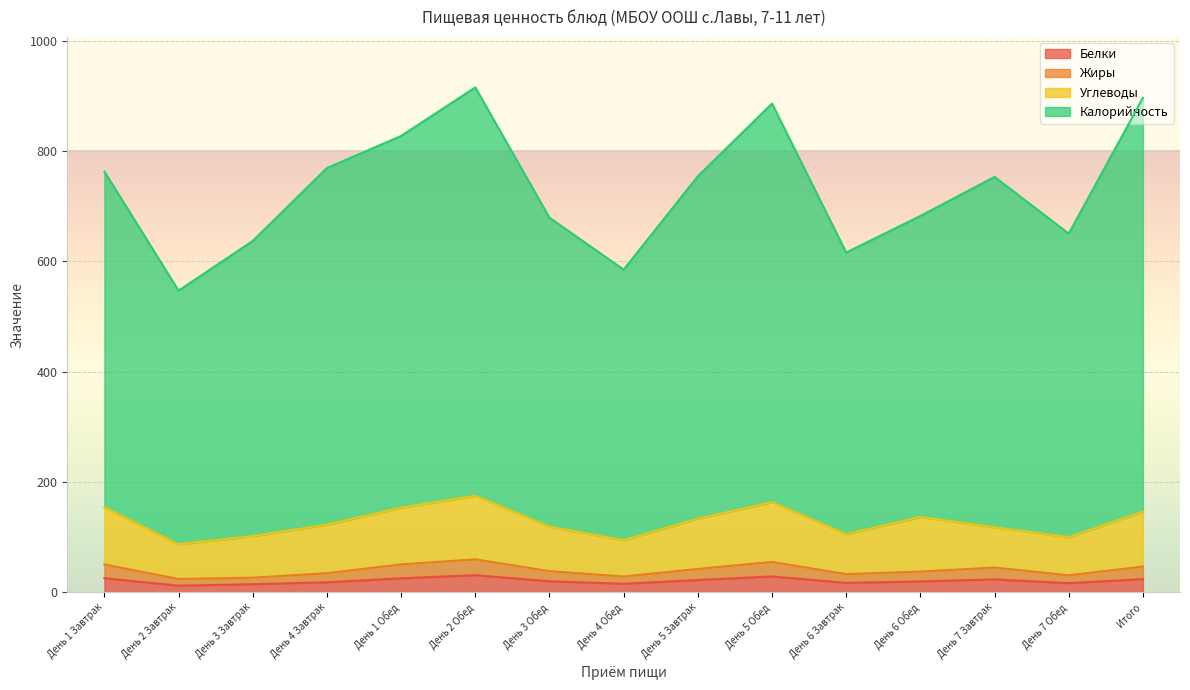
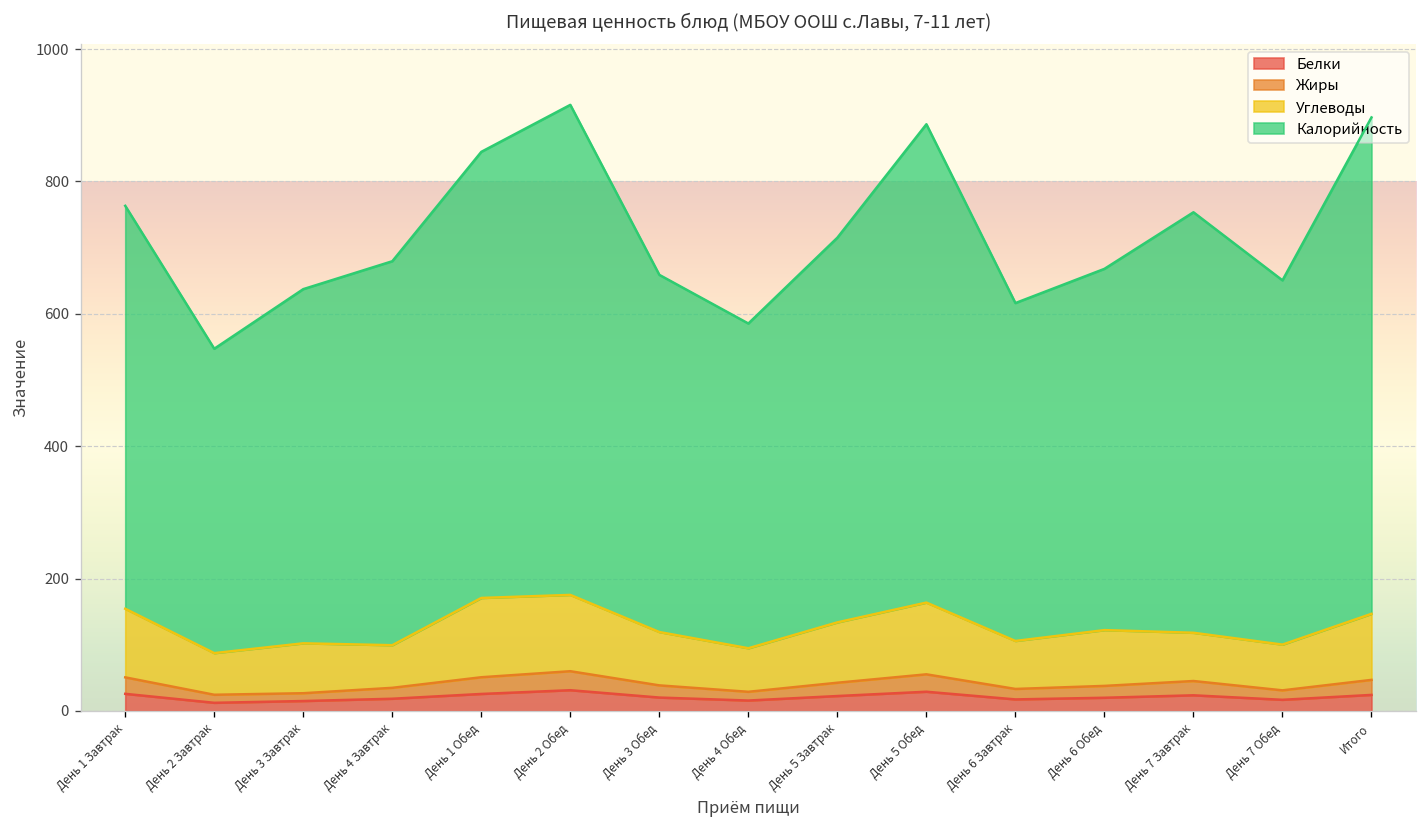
Углеводы, День 4 Завтрак: 90 -> 60
Калорийность, День 4 Завтрак: 650 -> 580
Углеводы, День 1 Обед: 100 -> 120
Калорийность, День 3 Обед: 560 -> 540
Калорийность, День 5 Завтрак: 620 -> 580
Углеводы, День 6 Обед: 100 -> 80
